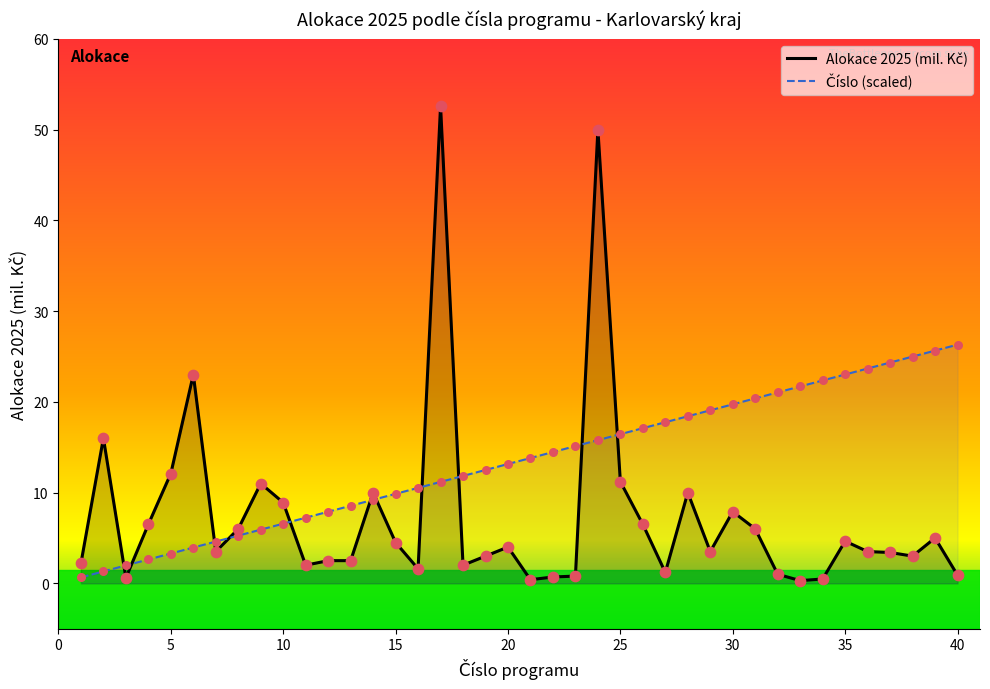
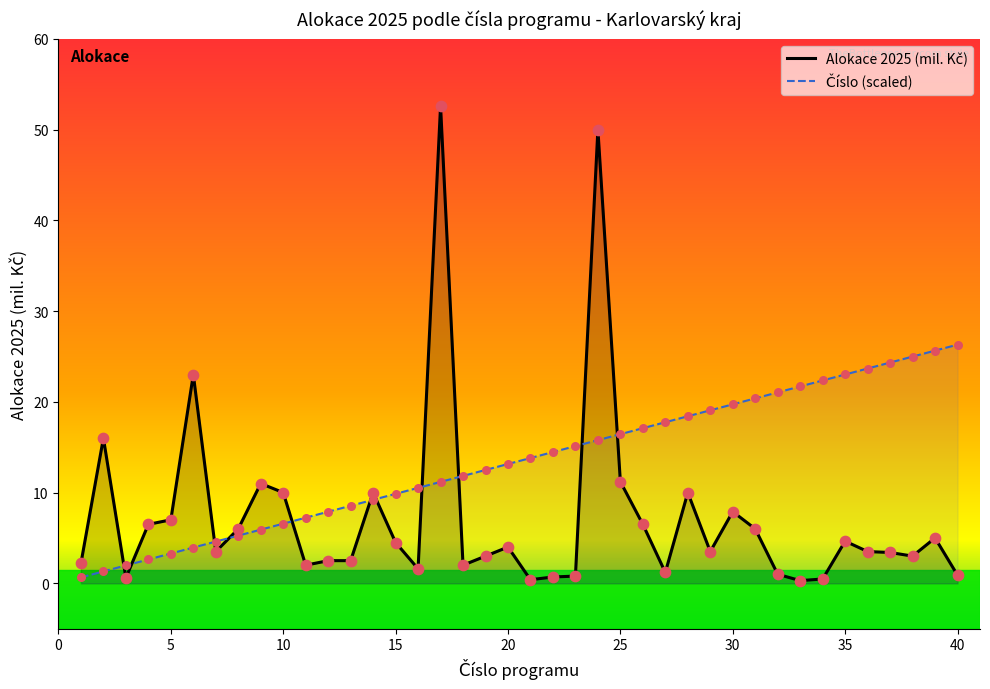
Alokace 2025 (mil. Kč), 5: 12 -> 7
Alokace 2025 (mil. Kč), 10: 9 -> 10
